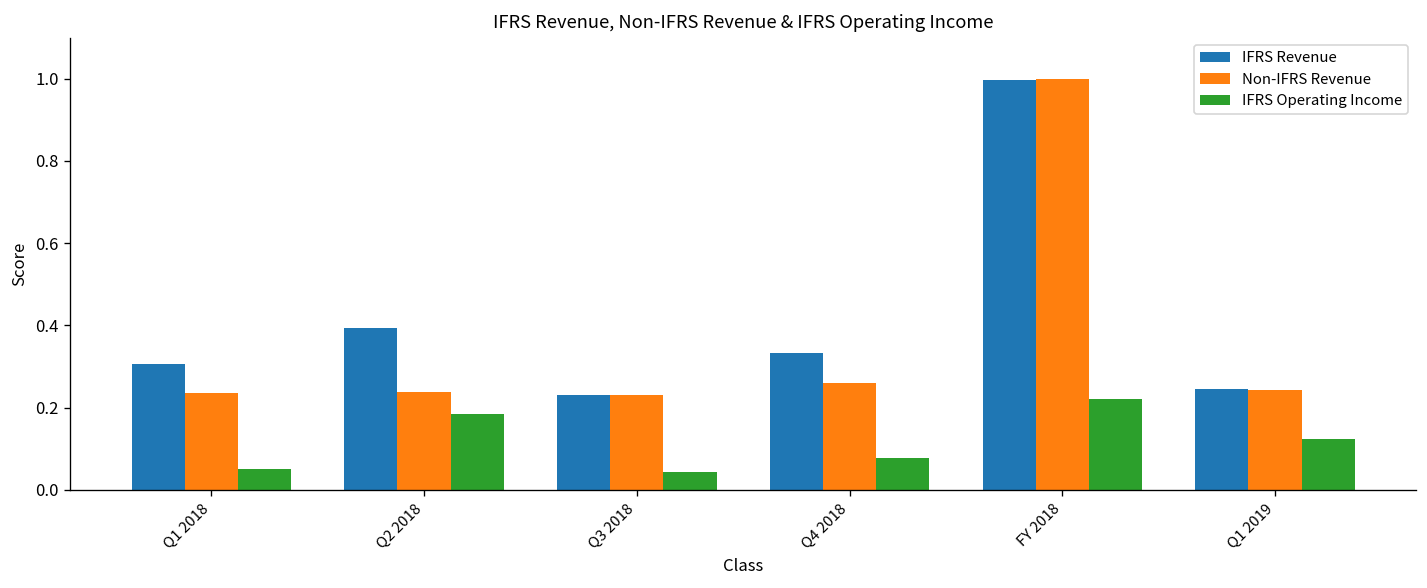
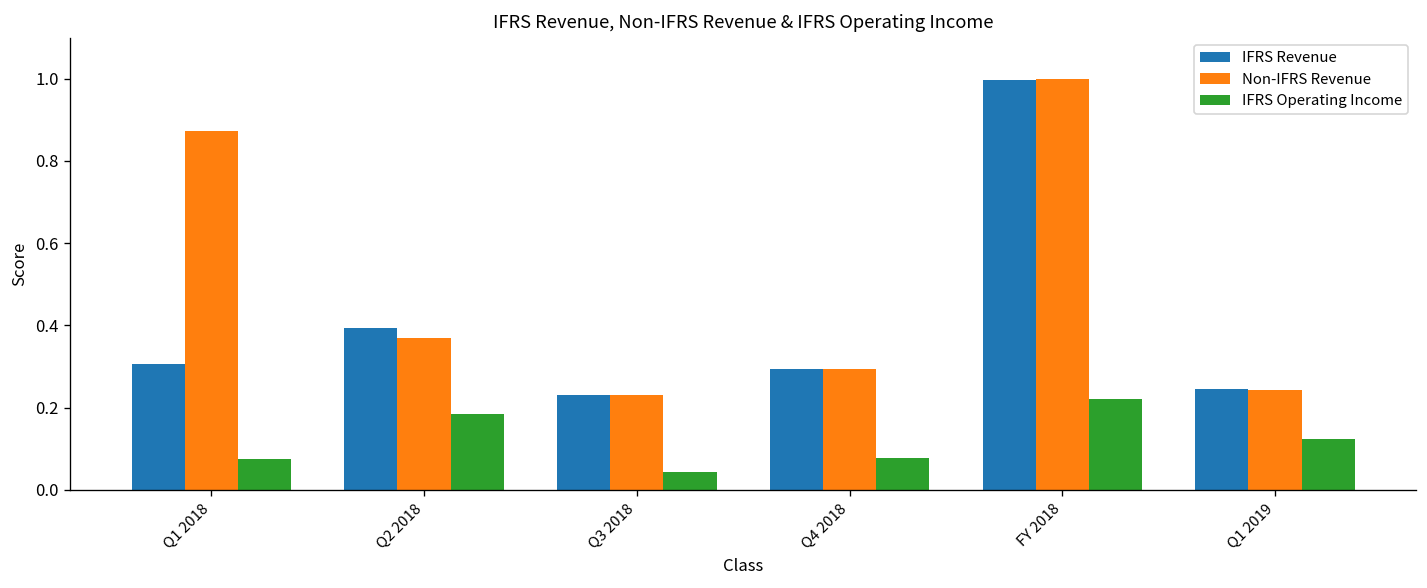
Non-IFRS Revenue, Q1 2018: 0.24 -> 0.87
IFRS Operating Income, Q1 2018: 0.05 -> 0.08
Non-IFRS Revenue, Q2 2018: 0.24 -> 0.37
IFRS Revenue, Q4 2018: 0.33 -> 0.29
Non-IFRS Revenue, Q4 2018: 0.26 -> 0.30
